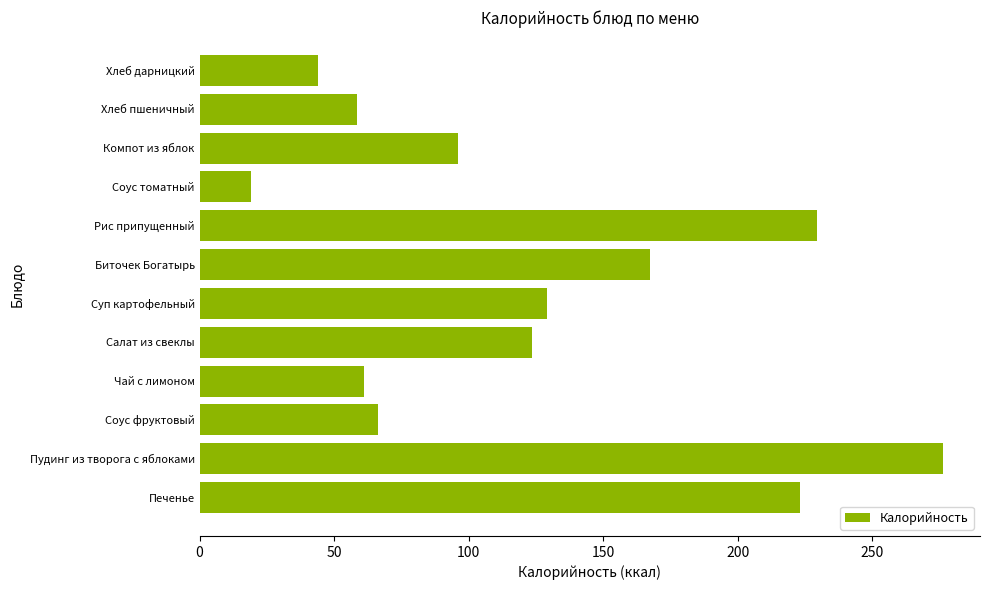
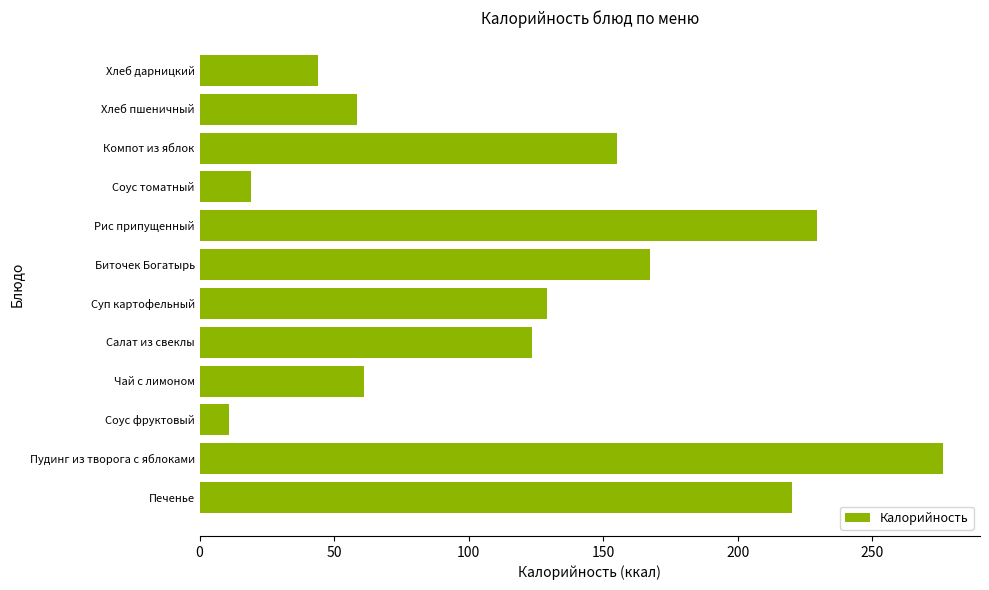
Компот из яблок: 96 -> 155
Соус фруктовый: 66 -> 11
Печенье: 223 -> 220
